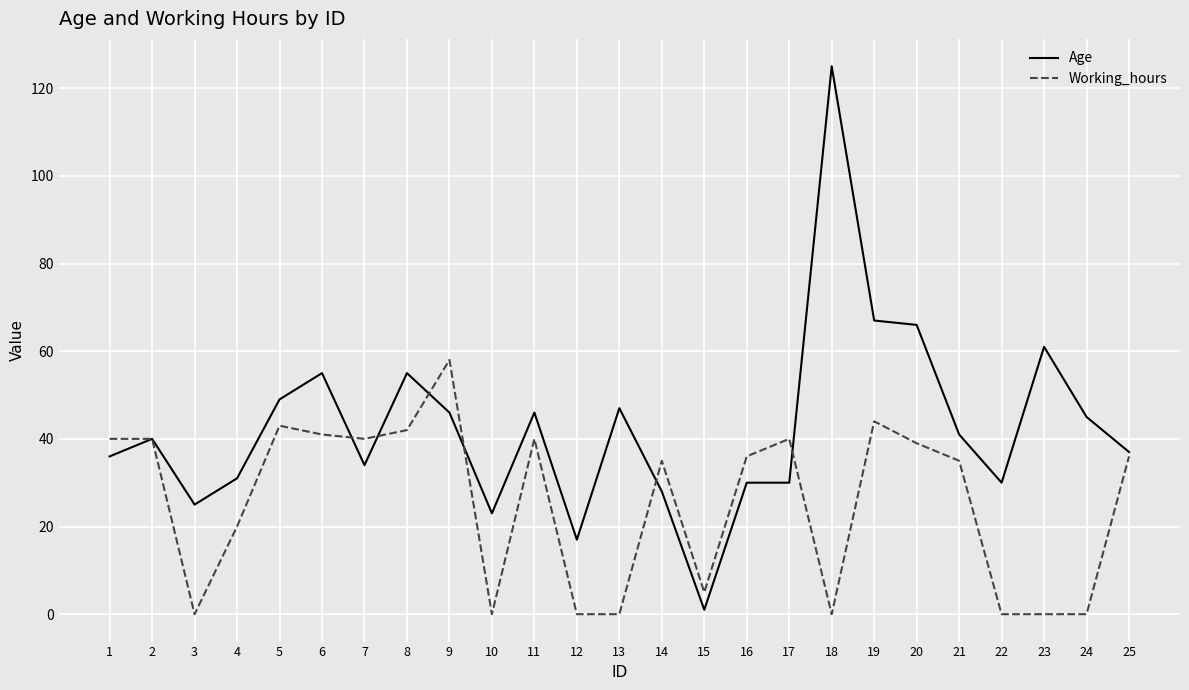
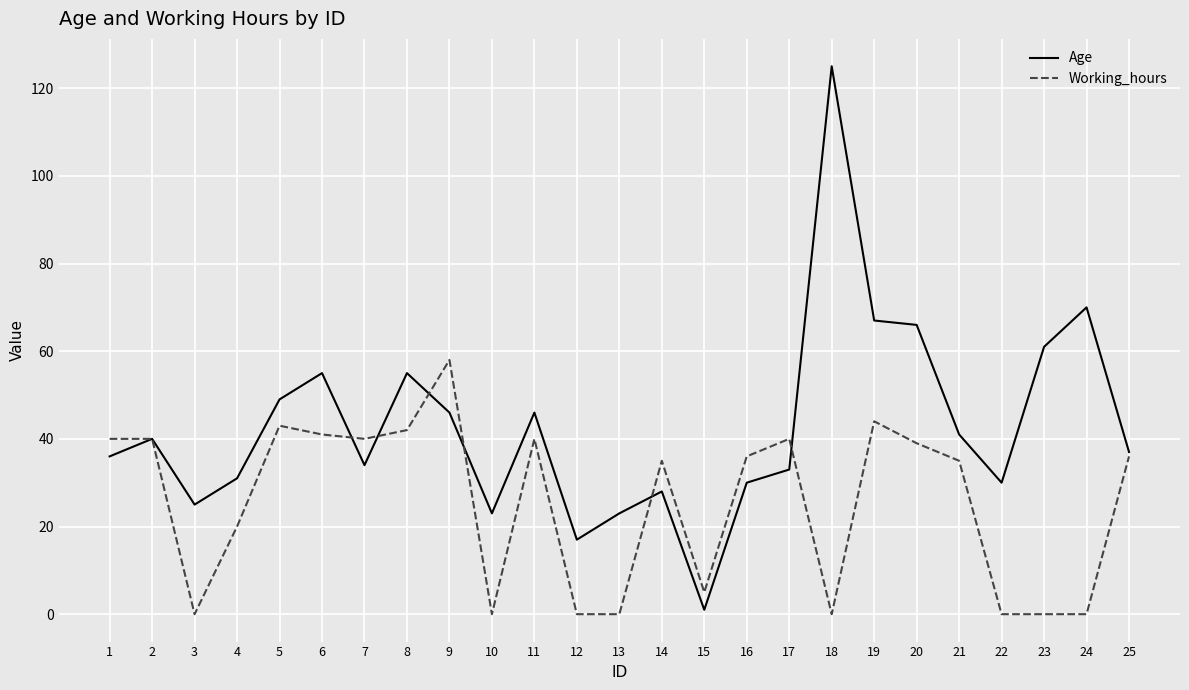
Age, 13: 47 -> 23
Age, 17: 30 -> 33
Age, 24: 45 -> 70
